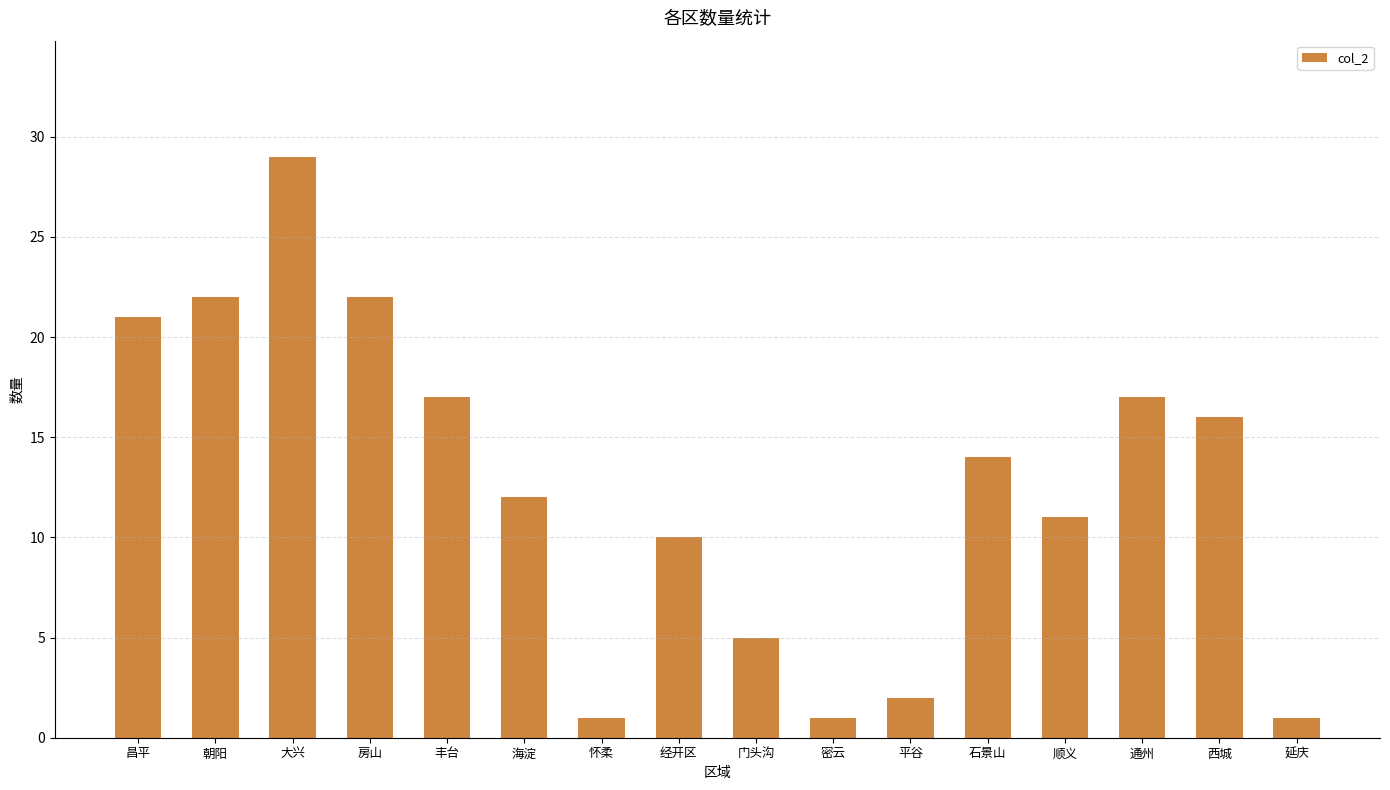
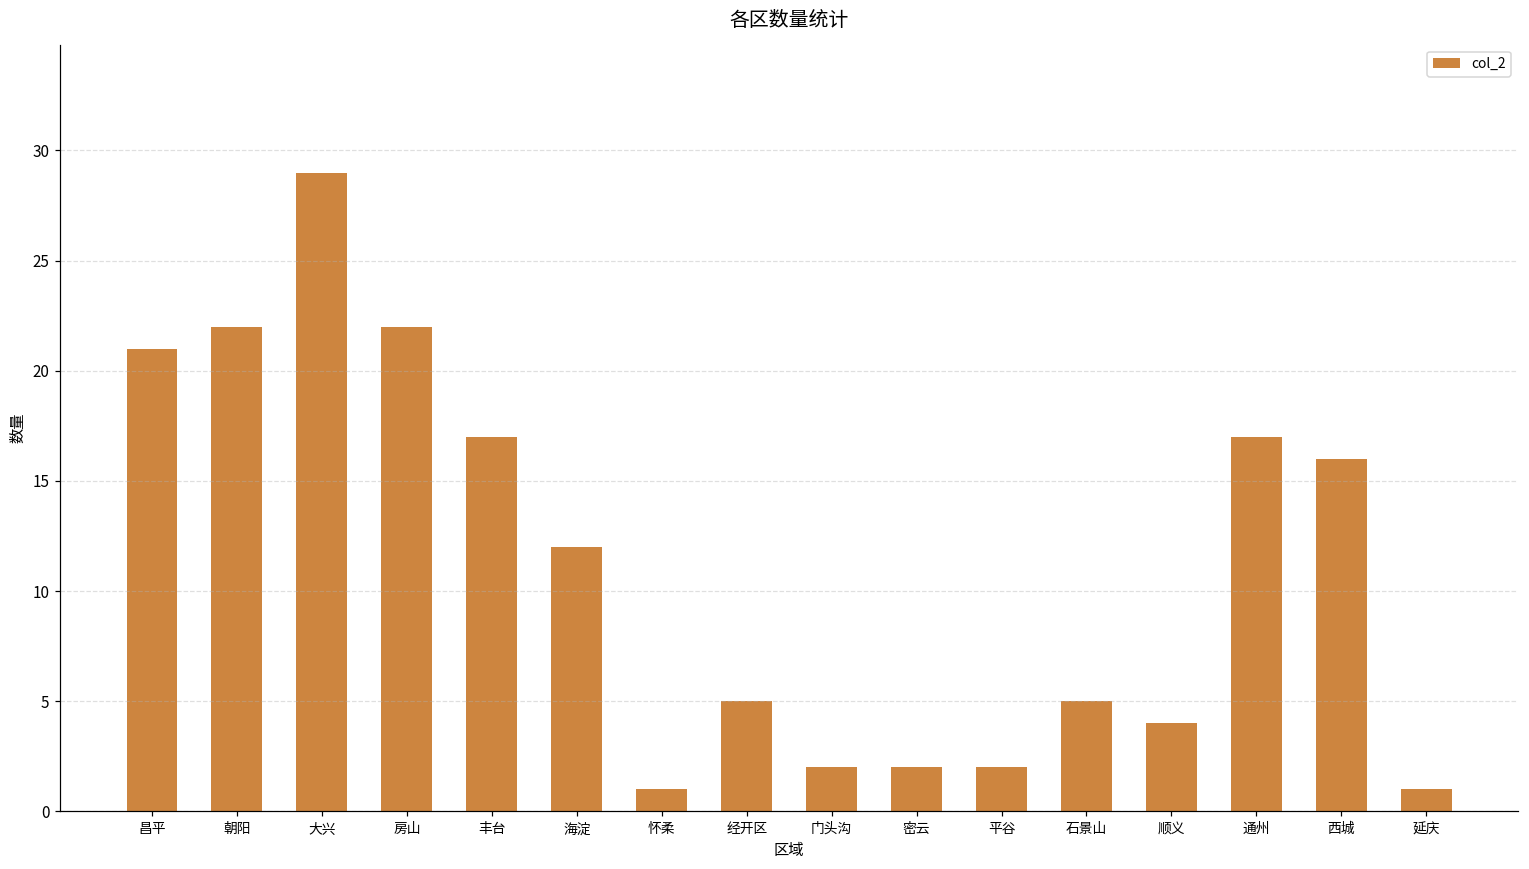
经开区: 10 -> 5
门头沟: 5 -> 2
密云: 1 -> 2
石景山: 14 -> 5
顺义: 11 -> 4
